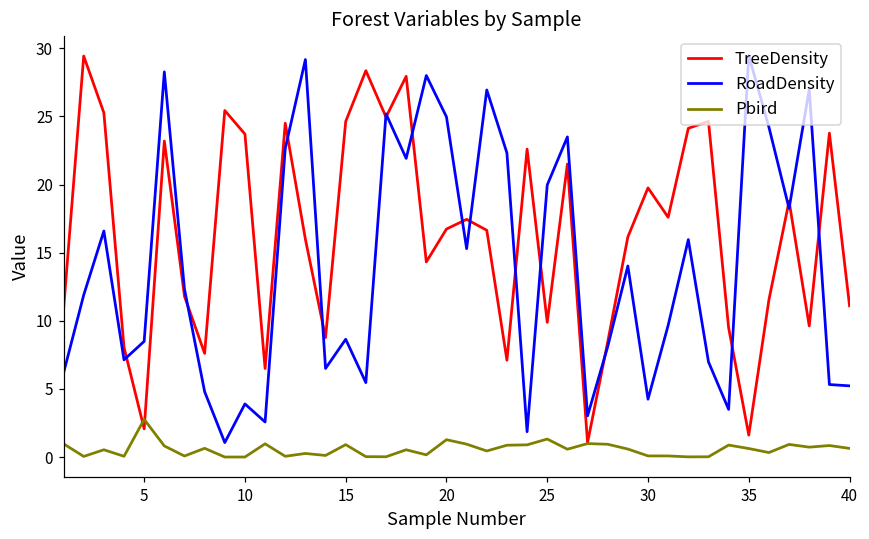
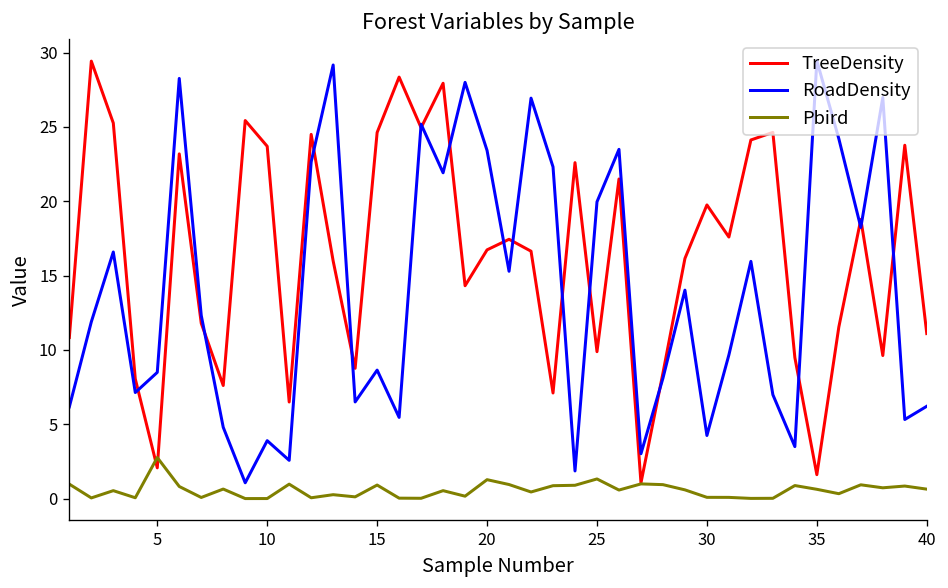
RoadDensity, 20: 25.0 -> 23.4
RoadDensity, 40: 5.2 -> 6.2
